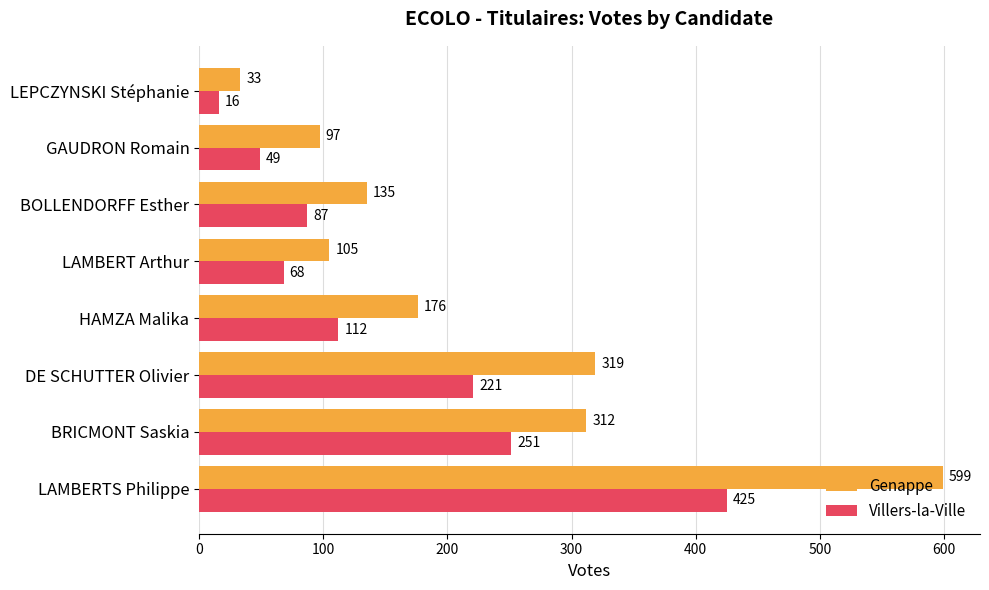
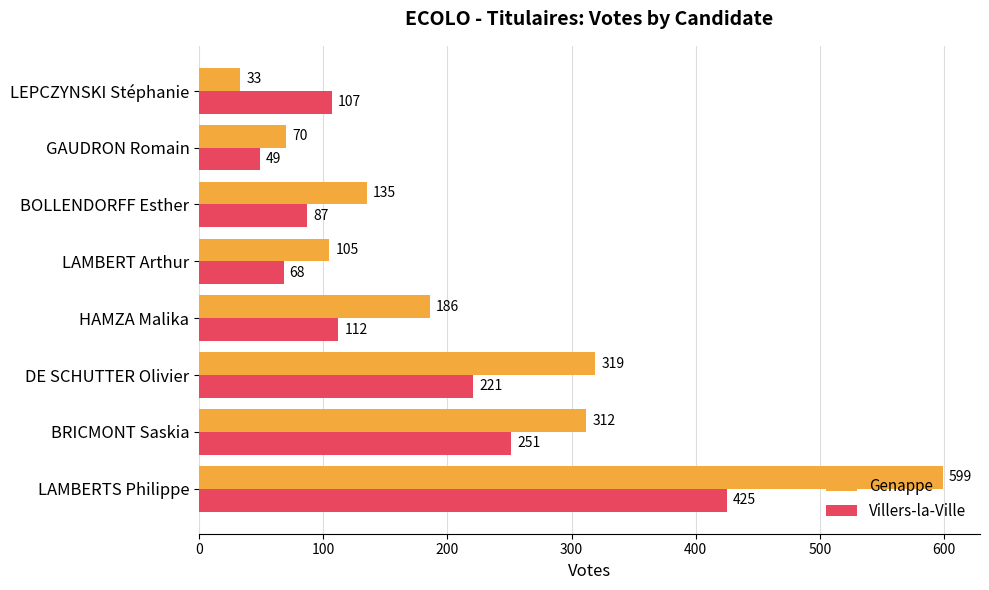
Villers-la-Ville, LEPCZYNSKI Stéphanie: 16 -> 107
Genappe, GAUDRON Romain: 97 -> 70
Genappe, HAMZA Malika: 176 -> 186
